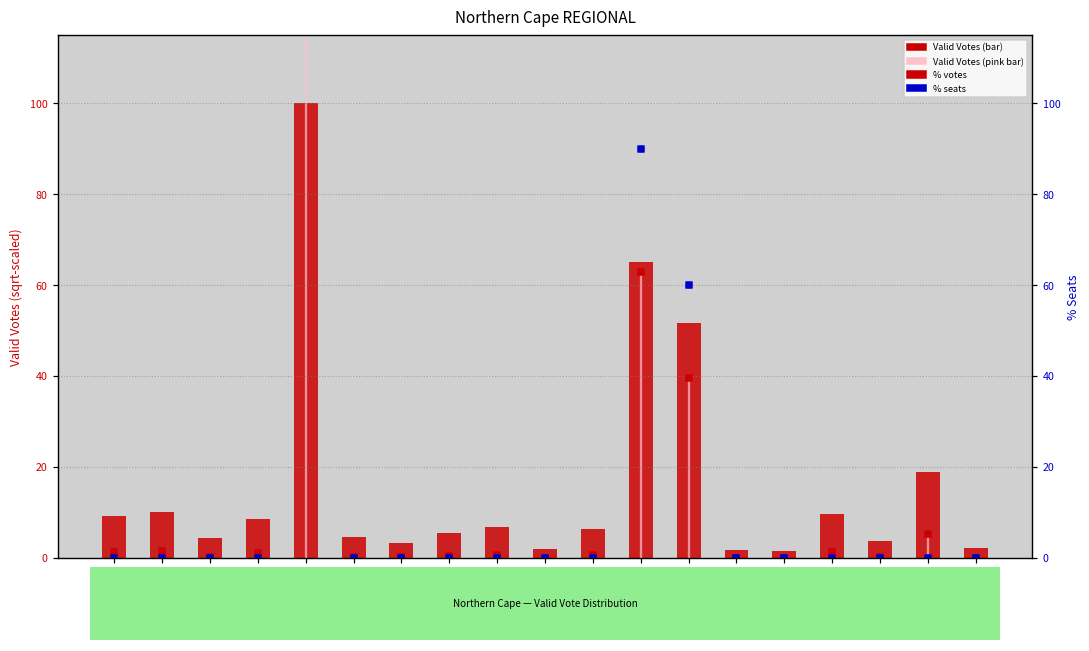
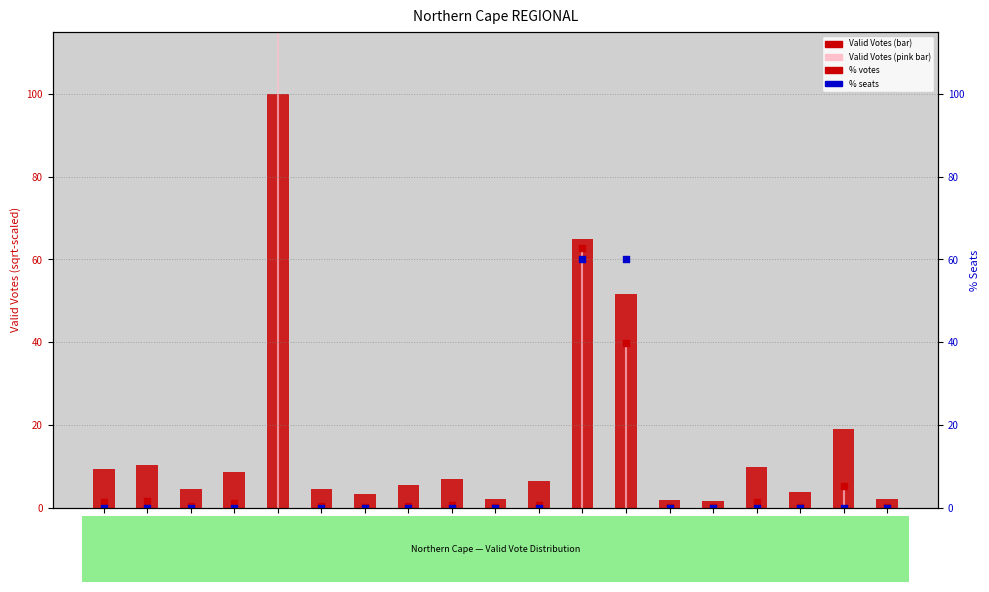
% seats, Party 27: 90 -> 60
